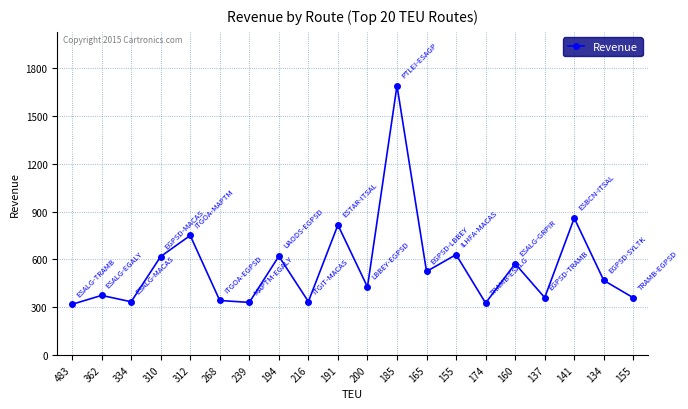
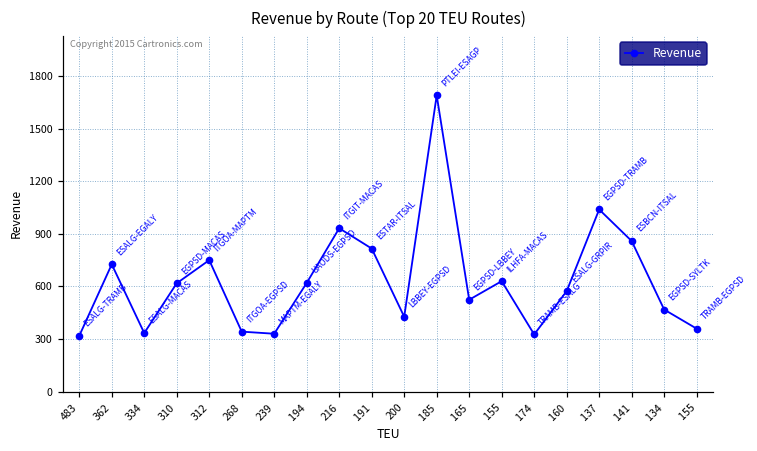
362: 370 -> 730
216: 340 -> 930
137: 360 -> 1040
